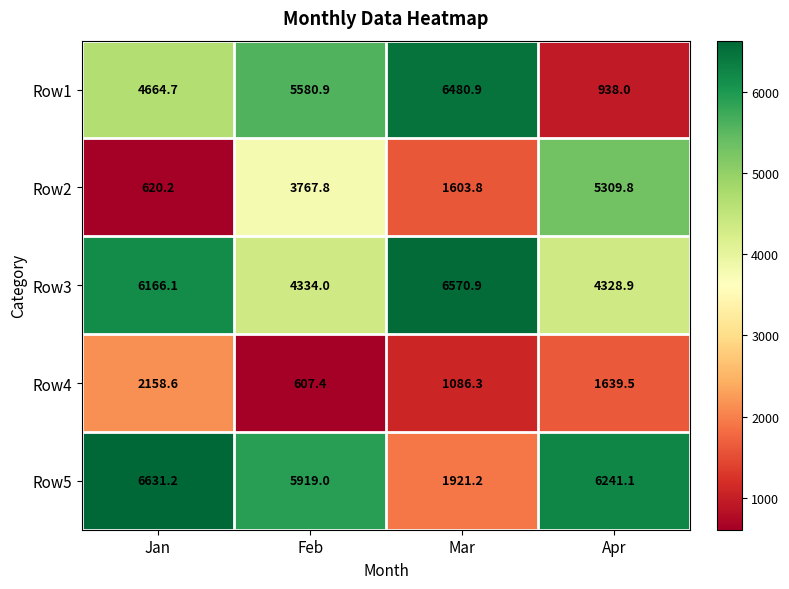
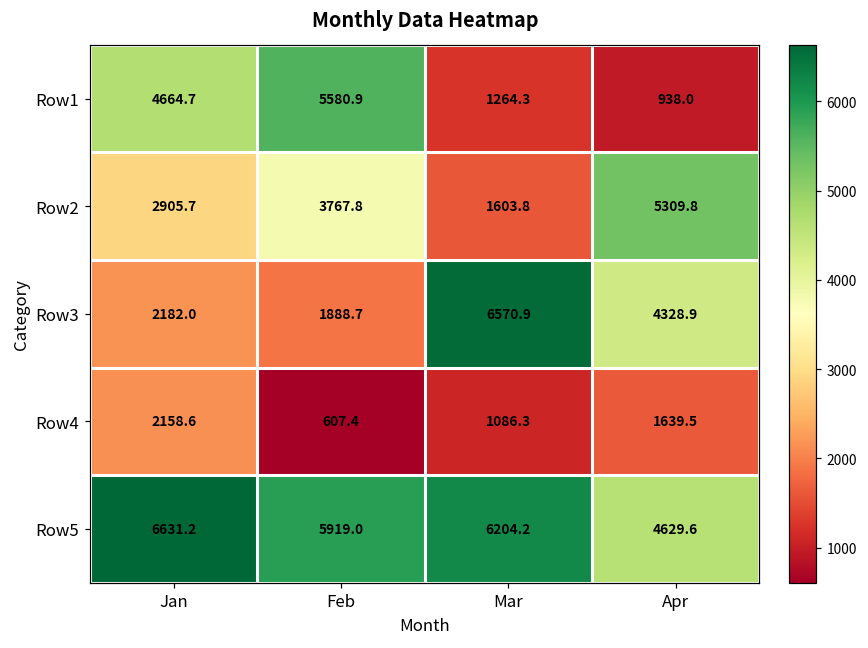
Row1, Mar: 6480.9 -> 1264.3
Row2, Jan: 620.2 -> 2905.7
Row3, Jan: 6166.1 -> 2182.0
Row3, Feb: 4334.0 -> 1888.7
Row5, Mar: 1921.2 -> 6204.2
Row5, Apr: 6241.1 -> 4629.6
